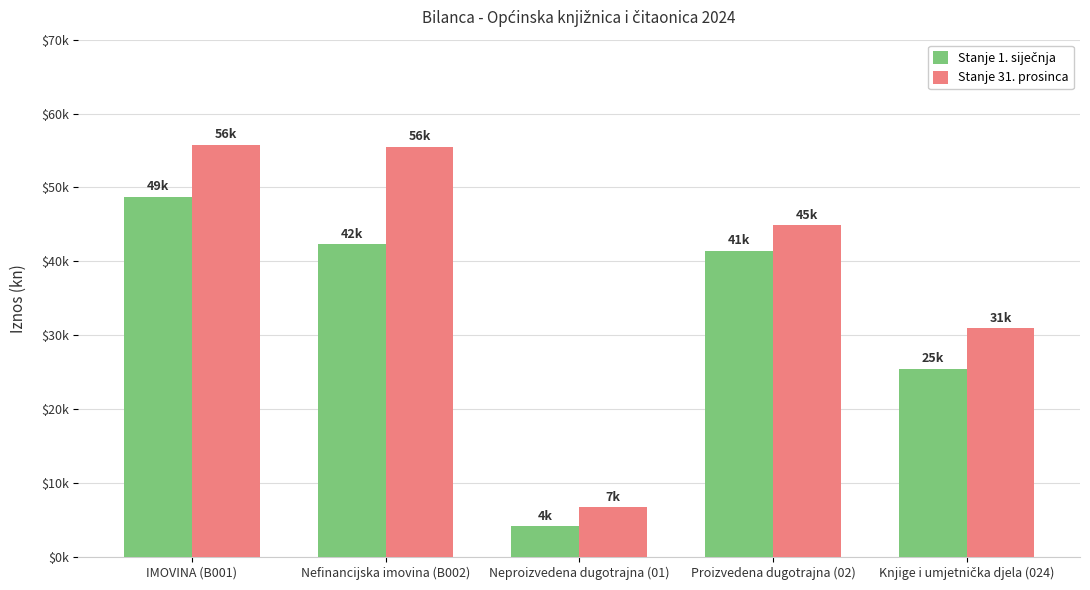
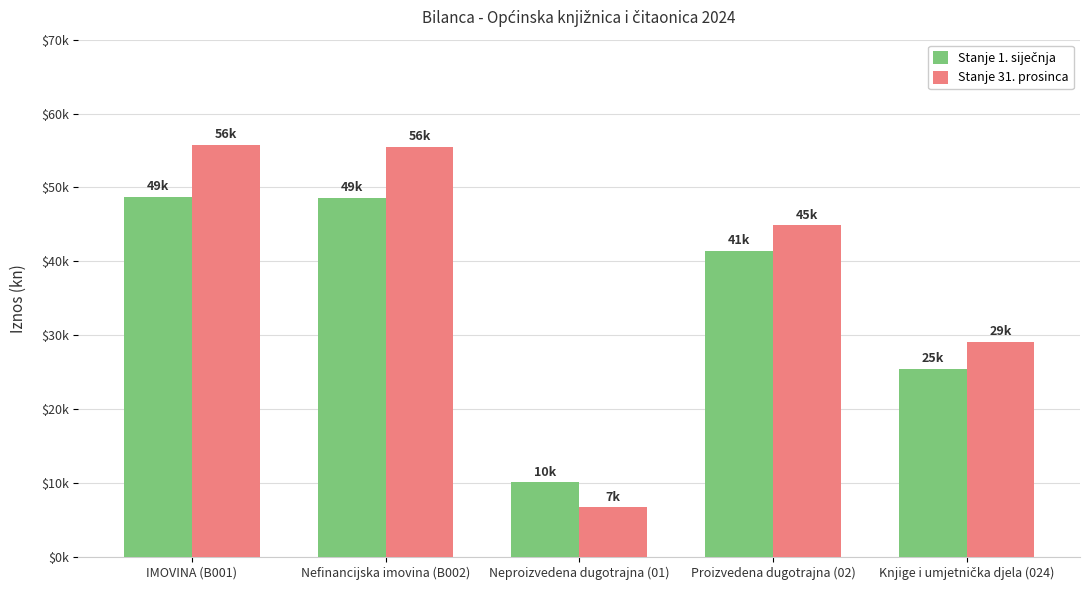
Stanje 1. siječnja, Nefinancijska imovina (B002): 42k -> 49k
Stanje 1. siječnja, Neproizvedena dugotrajna (01): 4k -> 10k
Stanje 31. prosinca, Knjige i umjetnička djela (024): 31k -> 29k
